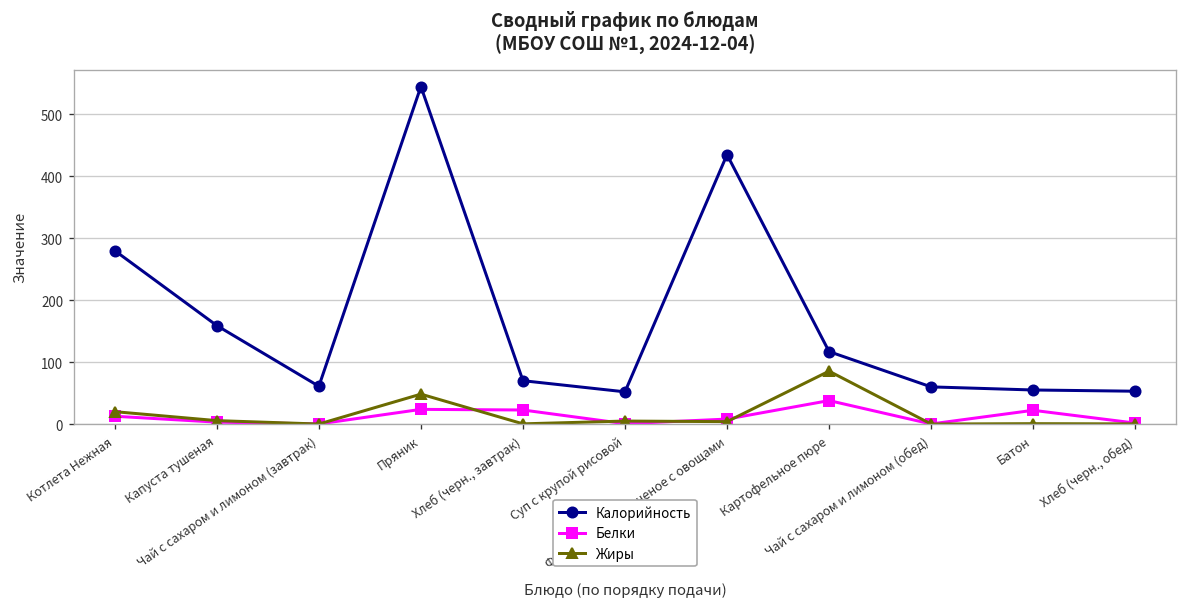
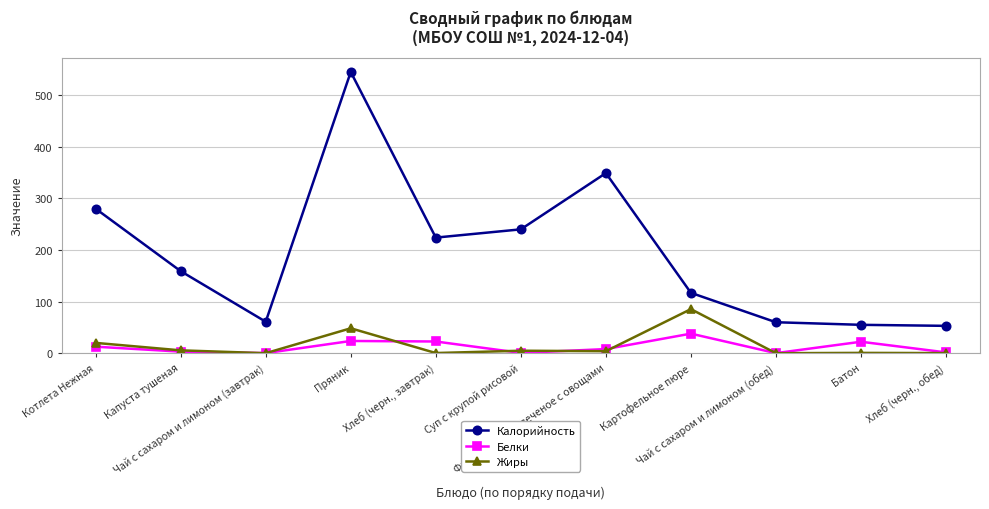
Калорийность, Хлеб (черн., завтрак): 70 -> 220
Калорийность, Суп с крупой рисовой: 50 -> 240
Калорийность, Филе минтая запеченое с овощами: 440 -> 350
